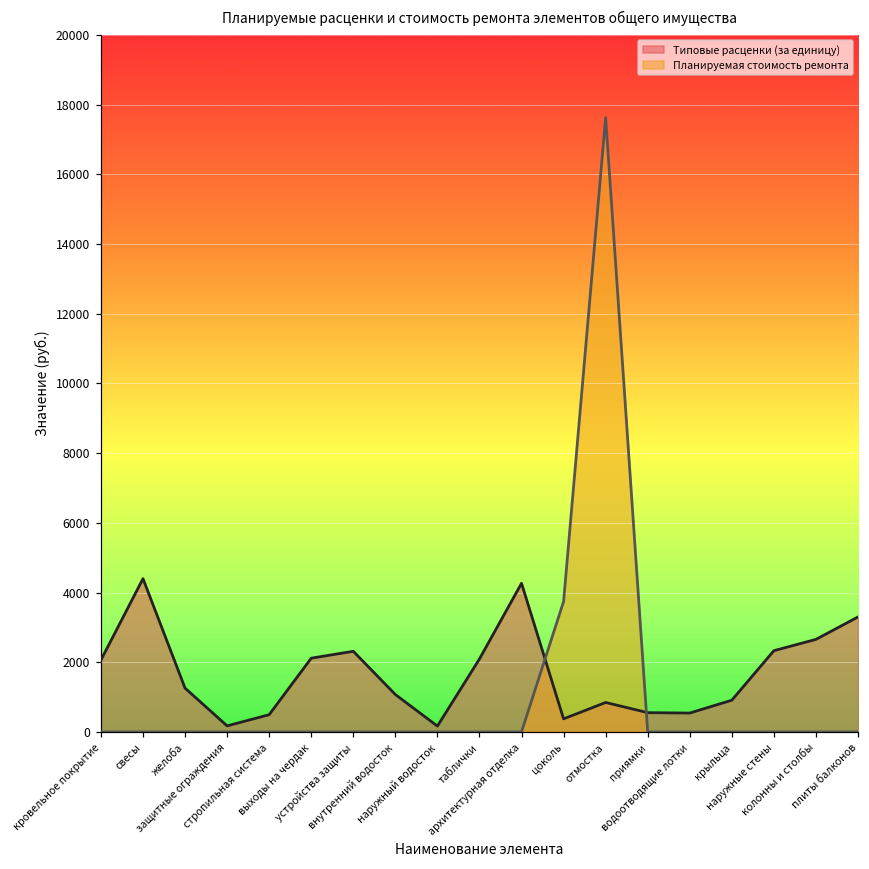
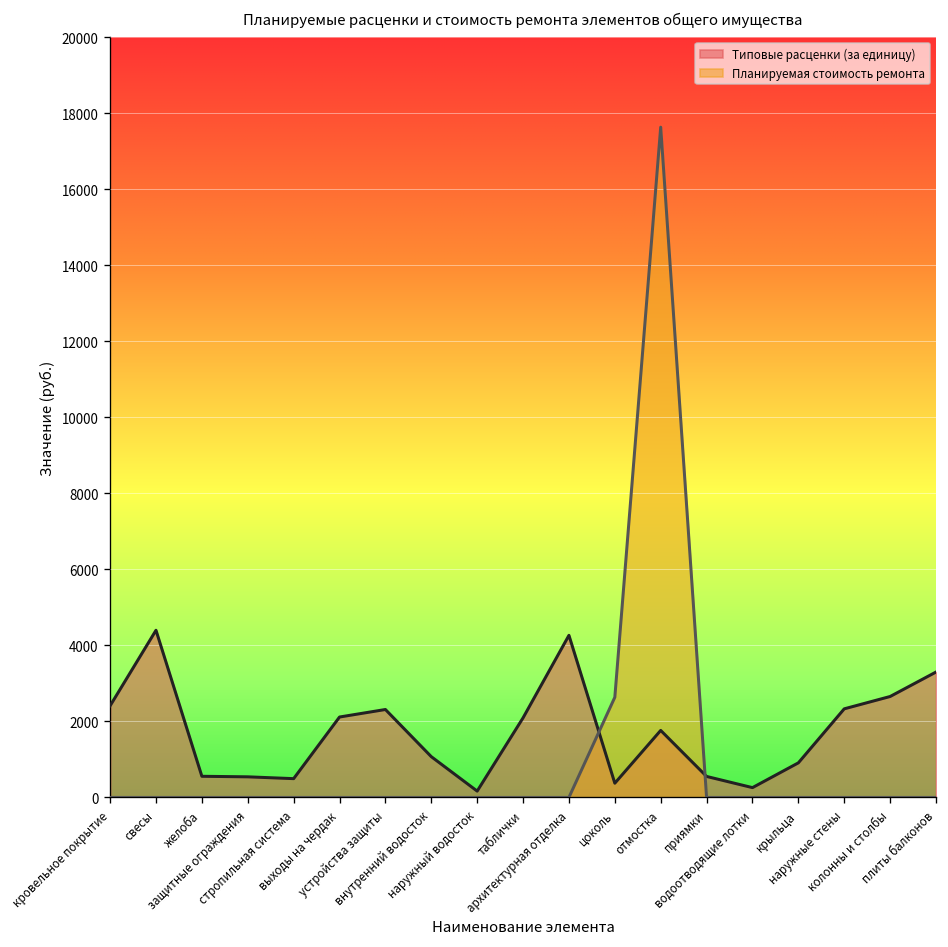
Типовые расценки (за единицу), кровельное покрытие: 2100 -> 2400
Типовые расценки (за единицу), желоба: 1300 -> 600
Типовые расценки (за единицу), защитные ограждения: 200 -> 500
Планируемая стоимость ремонта, цоколь: 3700 -> 2600
Типовые расценки (за единицу), отмостка: 800 -> 1800
Типовые расценки (за единицу), водоотводящие лотки: 500 -> 300
